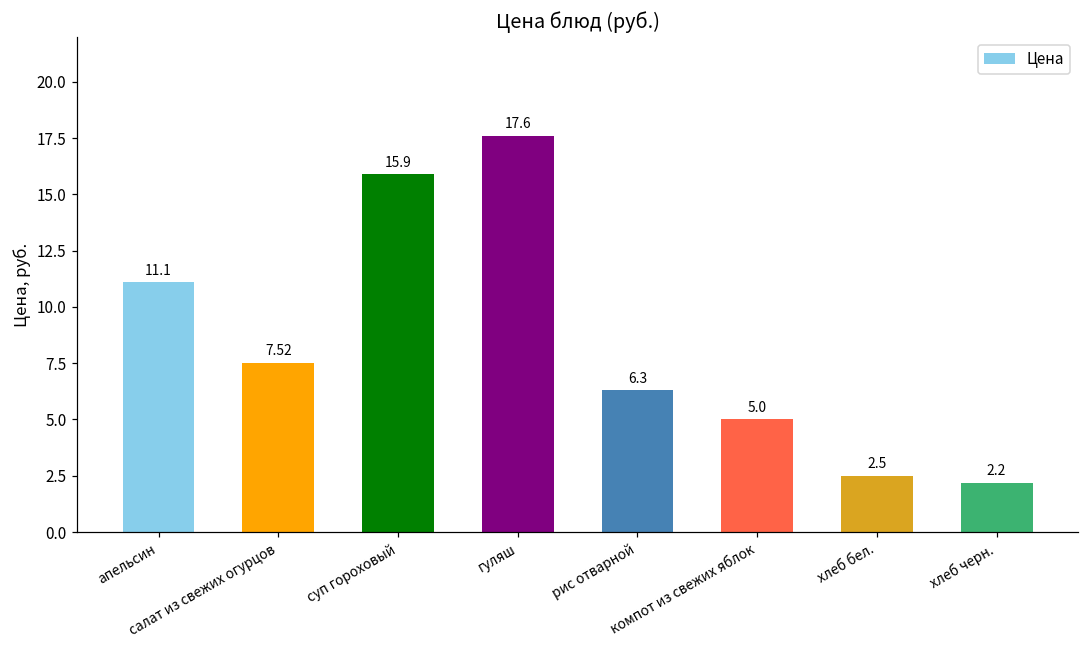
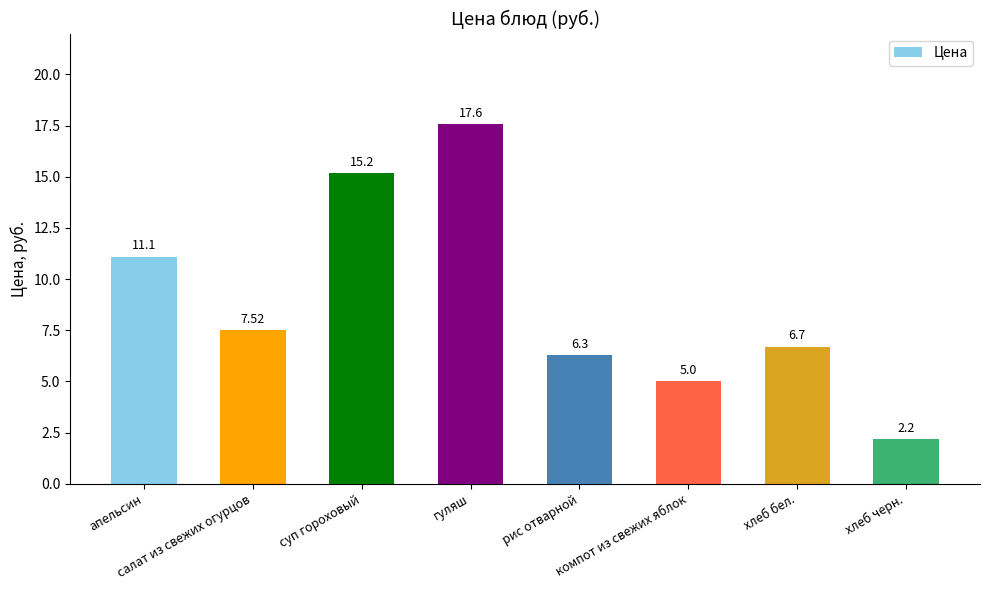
суп гороховый: 15.9 -> 15.2
хлеб бел.: 2.5 -> 6.7
